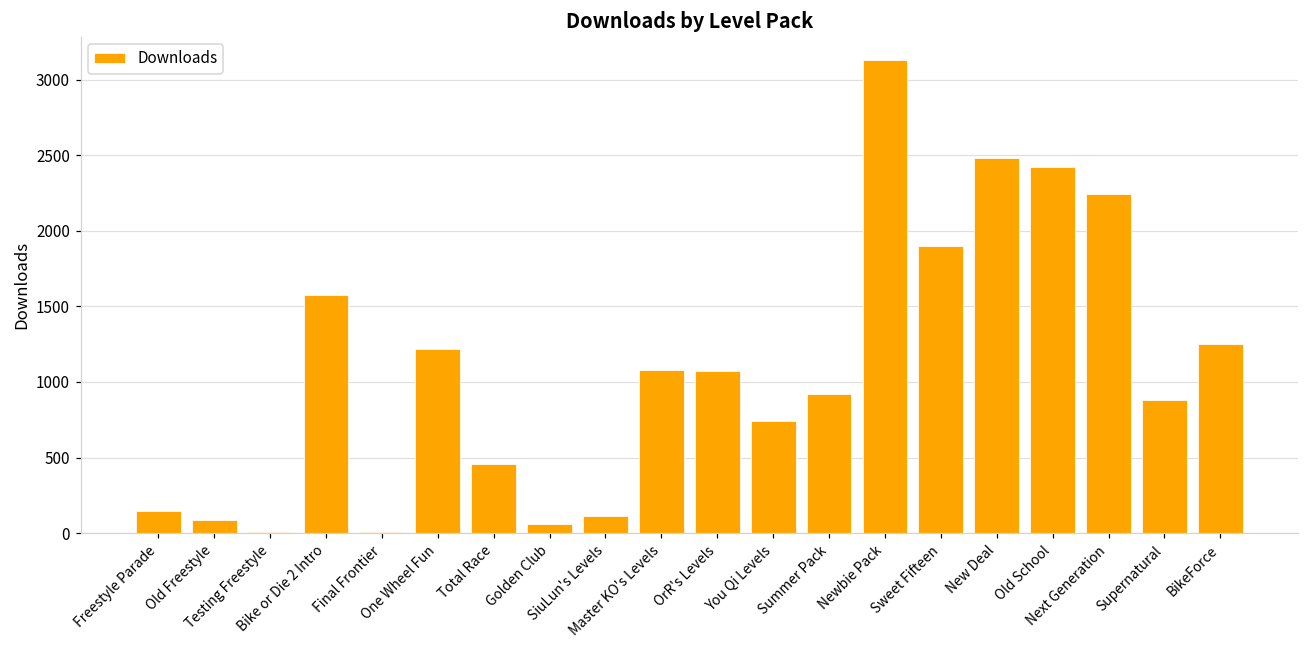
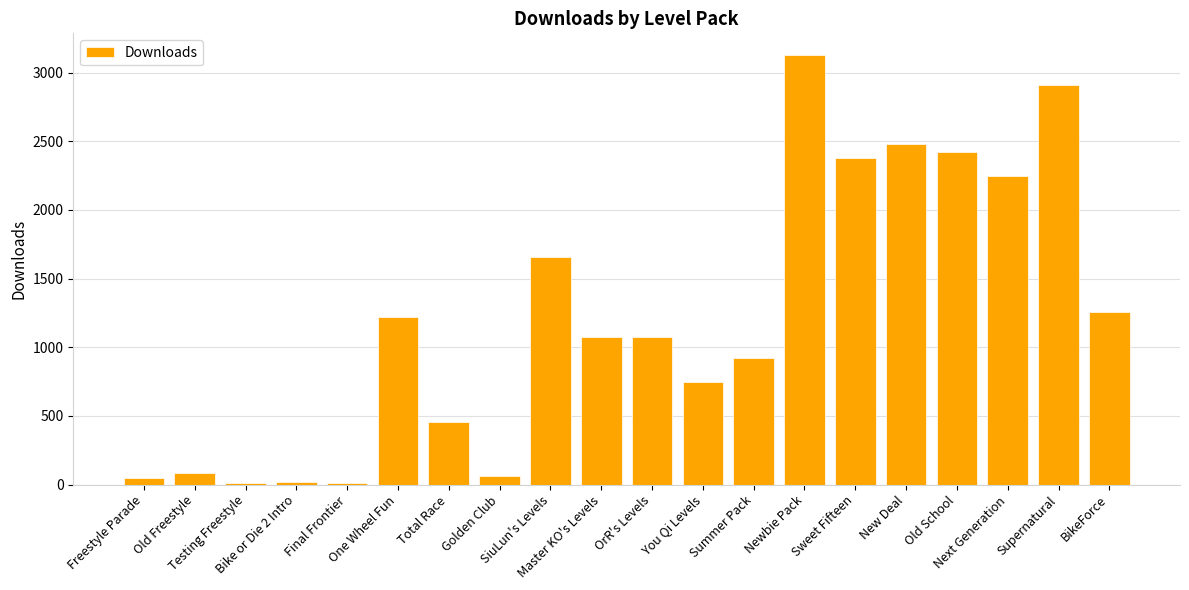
Freestyle Parade: 150 -> 50
Bike or Die 2 Intro: 1570 -> 20
SiuLun's Levels: 120 -> 1660
Sweet Fifteen: 1900 -> 2380
Supernatural: 880 -> 2910
